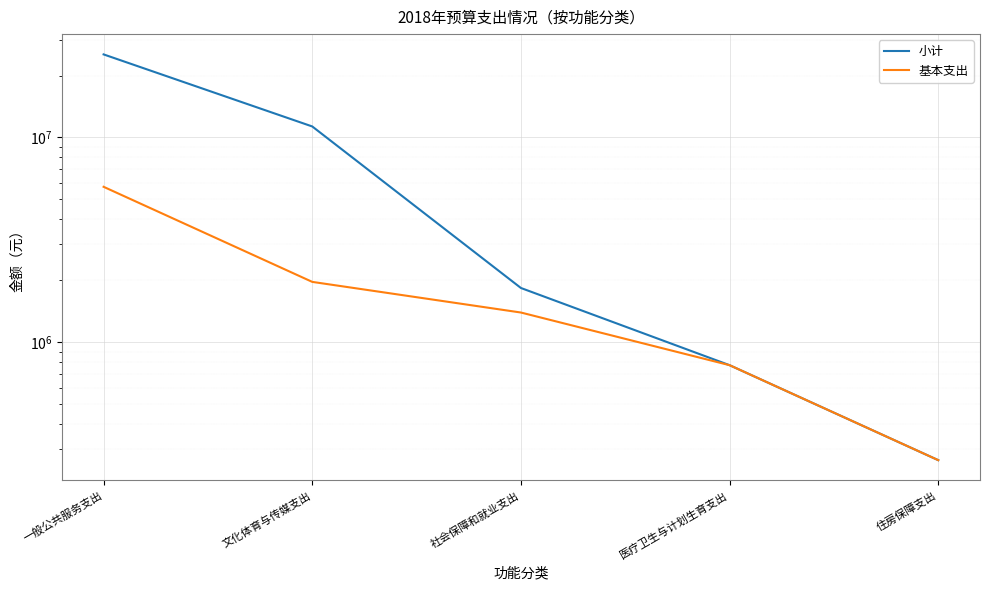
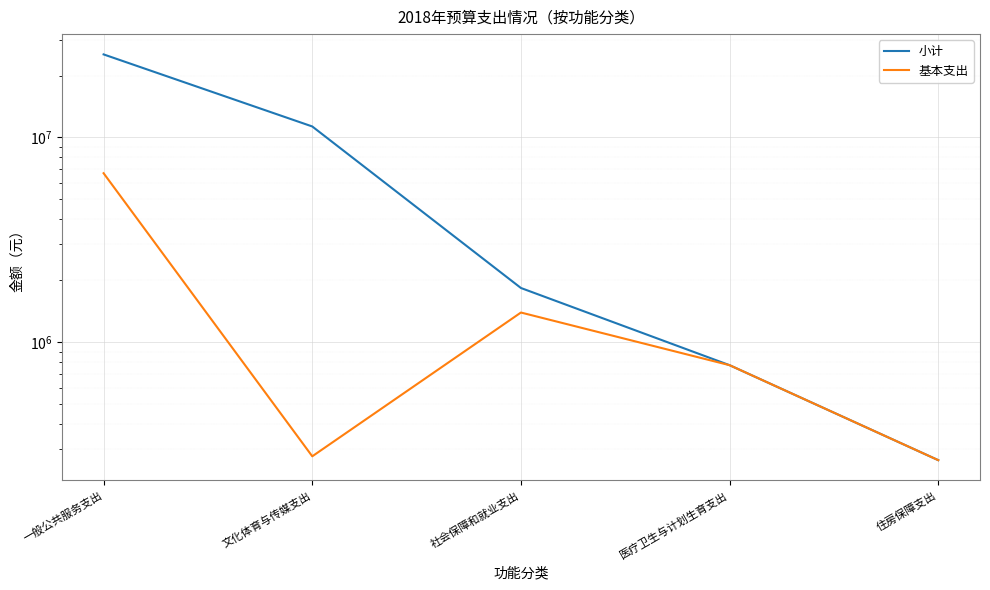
基本支出, 一般公共服务支出: 5700000 -> 6700000
基本支出, 文化体育与传媒支出: 2000000 -> 280000
